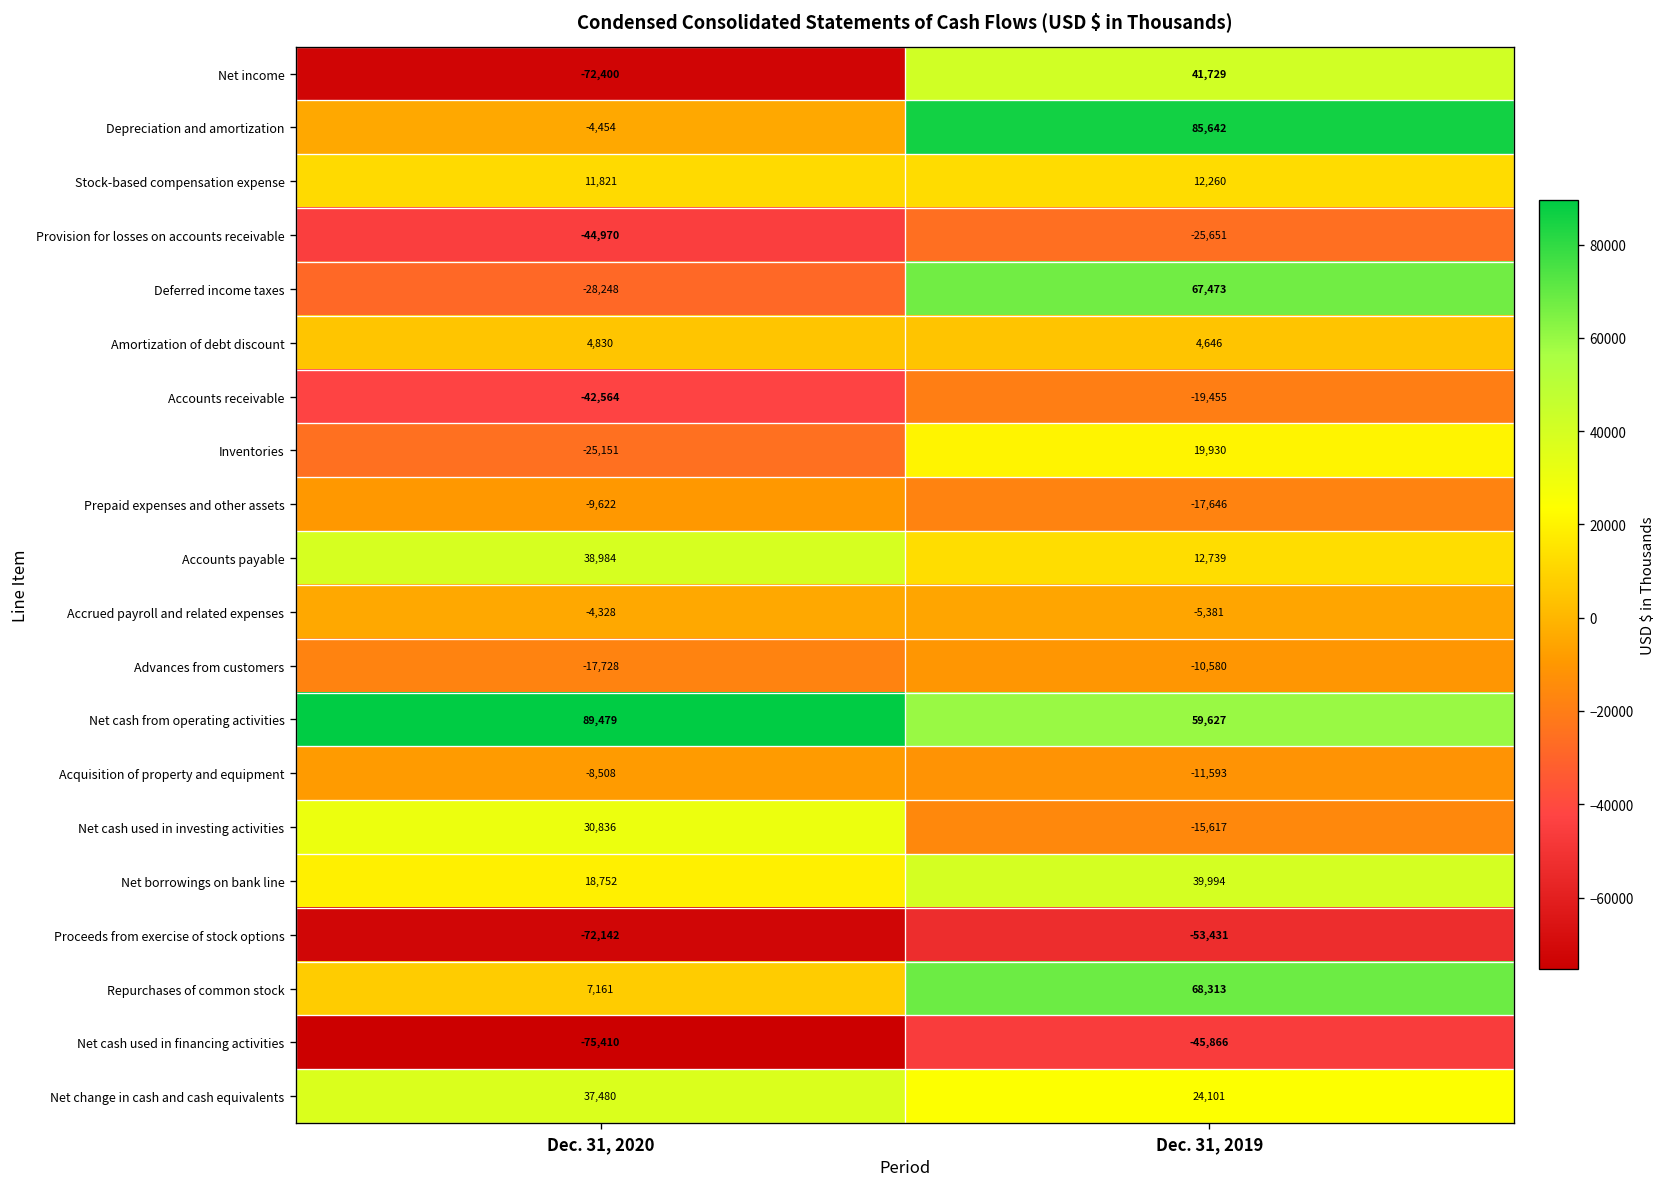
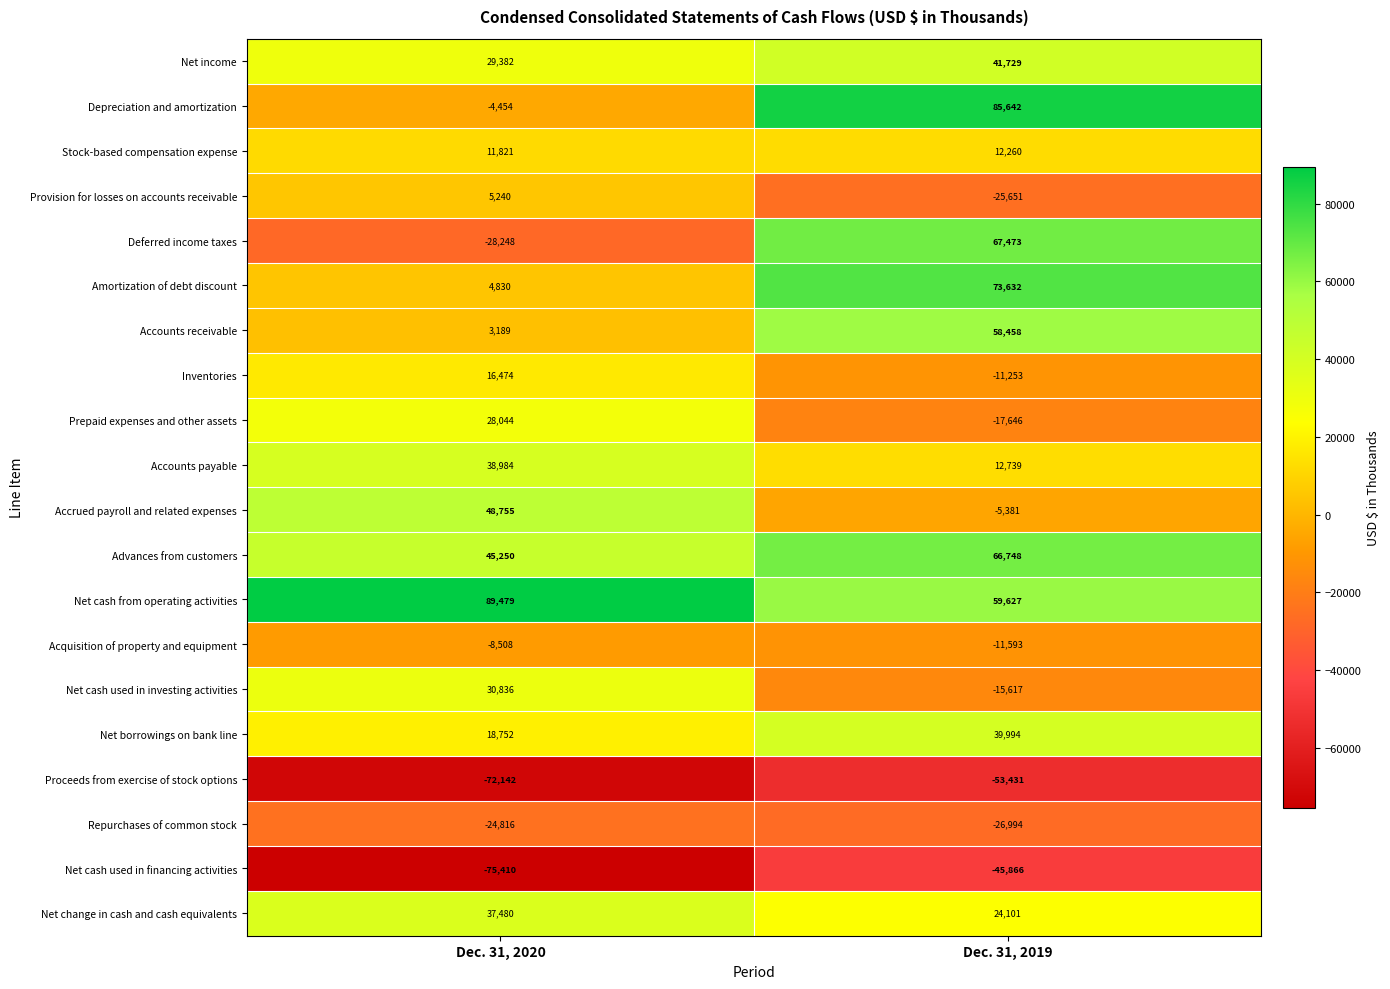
Net income, Dec. 31, 2020: -72,400 -> 29,382
Provision for losses on accounts receivable, Dec. 31, 2020: -44,970 -> 5,240
Amortization of debt discount, Dec. 31, 2019: 4,646 -> 73,632
Accounts receivable, Dec. 31, 2020: -42,564 -> 3,189
Accounts receivable, Dec. 31, 2019: -19,455 -> 58,458
Inventories, Dec. 31, 2020: -25,151 -> 16,474
Inventories, Dec. 31, 2019: 19,930 -> -11,253
Prepaid expenses and other assets, Dec. 31, 2020: -9,622 -> 28,044
Accrued payroll and related expenses, Dec. 31, 2020: -4,328 -> 48,755
Advances from customers, Dec. 31, 2020: -17,728 -> 45,250
Advances from customers, Dec. 31, 2019: -10,580 -> 66,748
Repurchases of common stock, Dec. 31, 2020: 7,161 -> -24,816
Repurchases of common stock, Dec. 31, 2019: 68,313 -> -26,994
